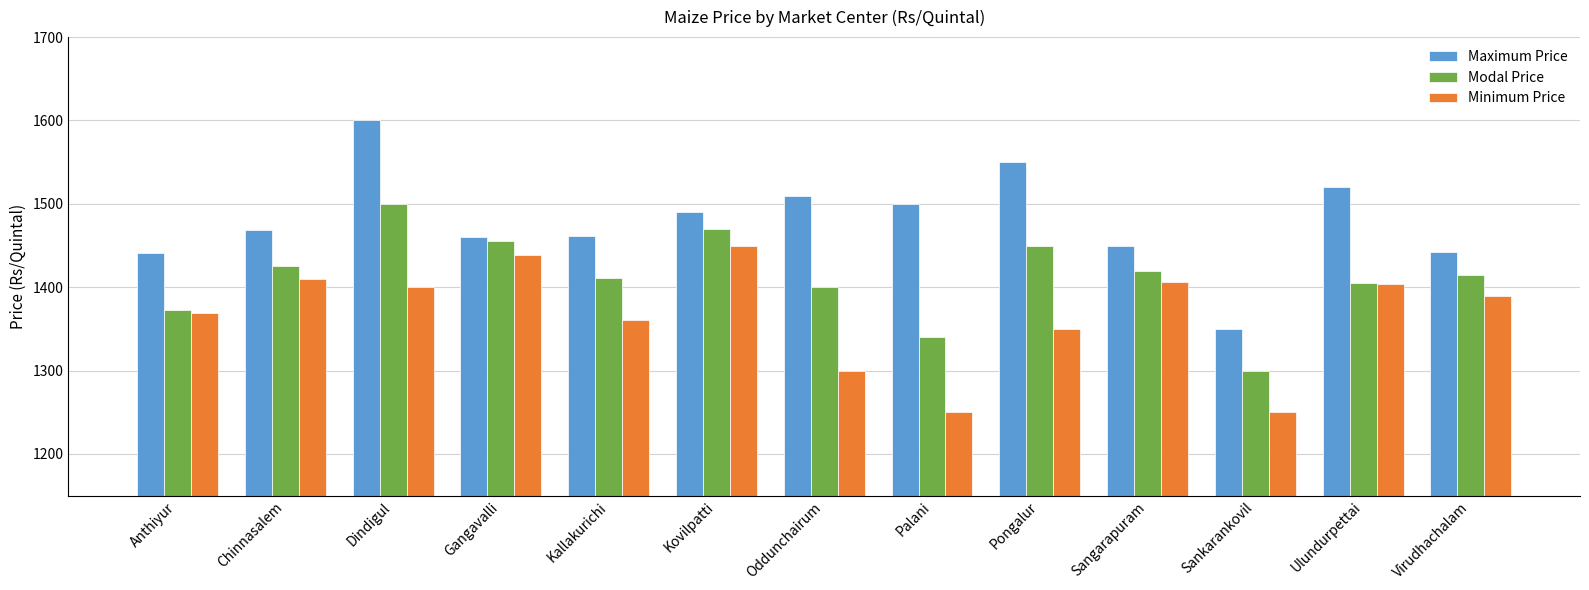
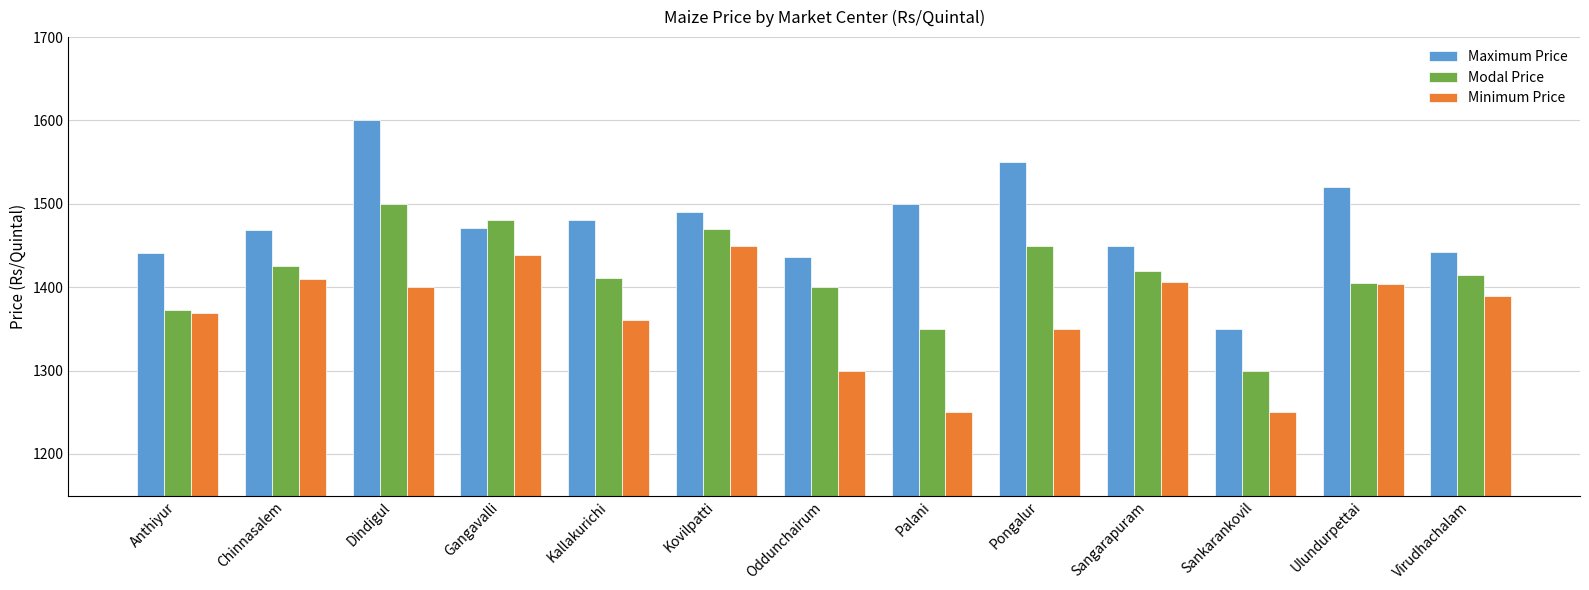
Maximum Price, Gangavalli: 1460 -> 1470
Modal Price, Gangavalli: 1460 -> 1480
Maximum Price, Kallakurichi: 1460 -> 1480
Maximum Price, Oddunchairum: 1510 -> 1440
Modal Price, Palani: 1340 -> 1350
